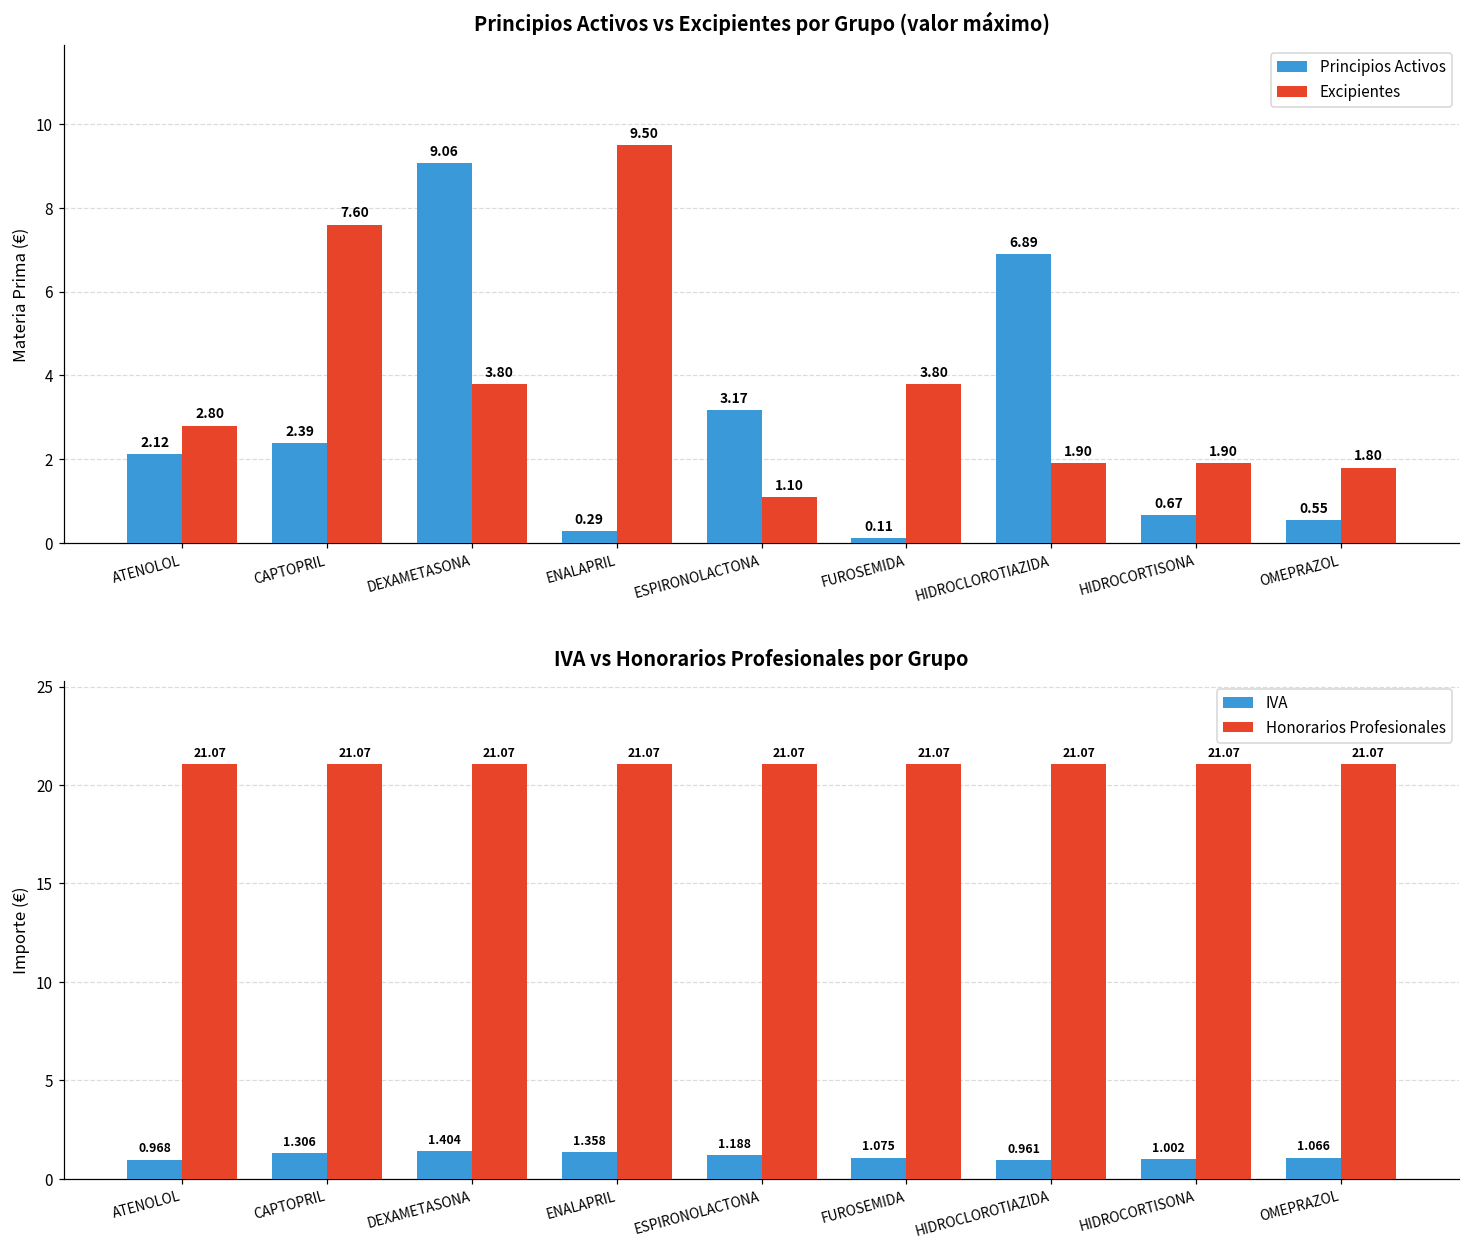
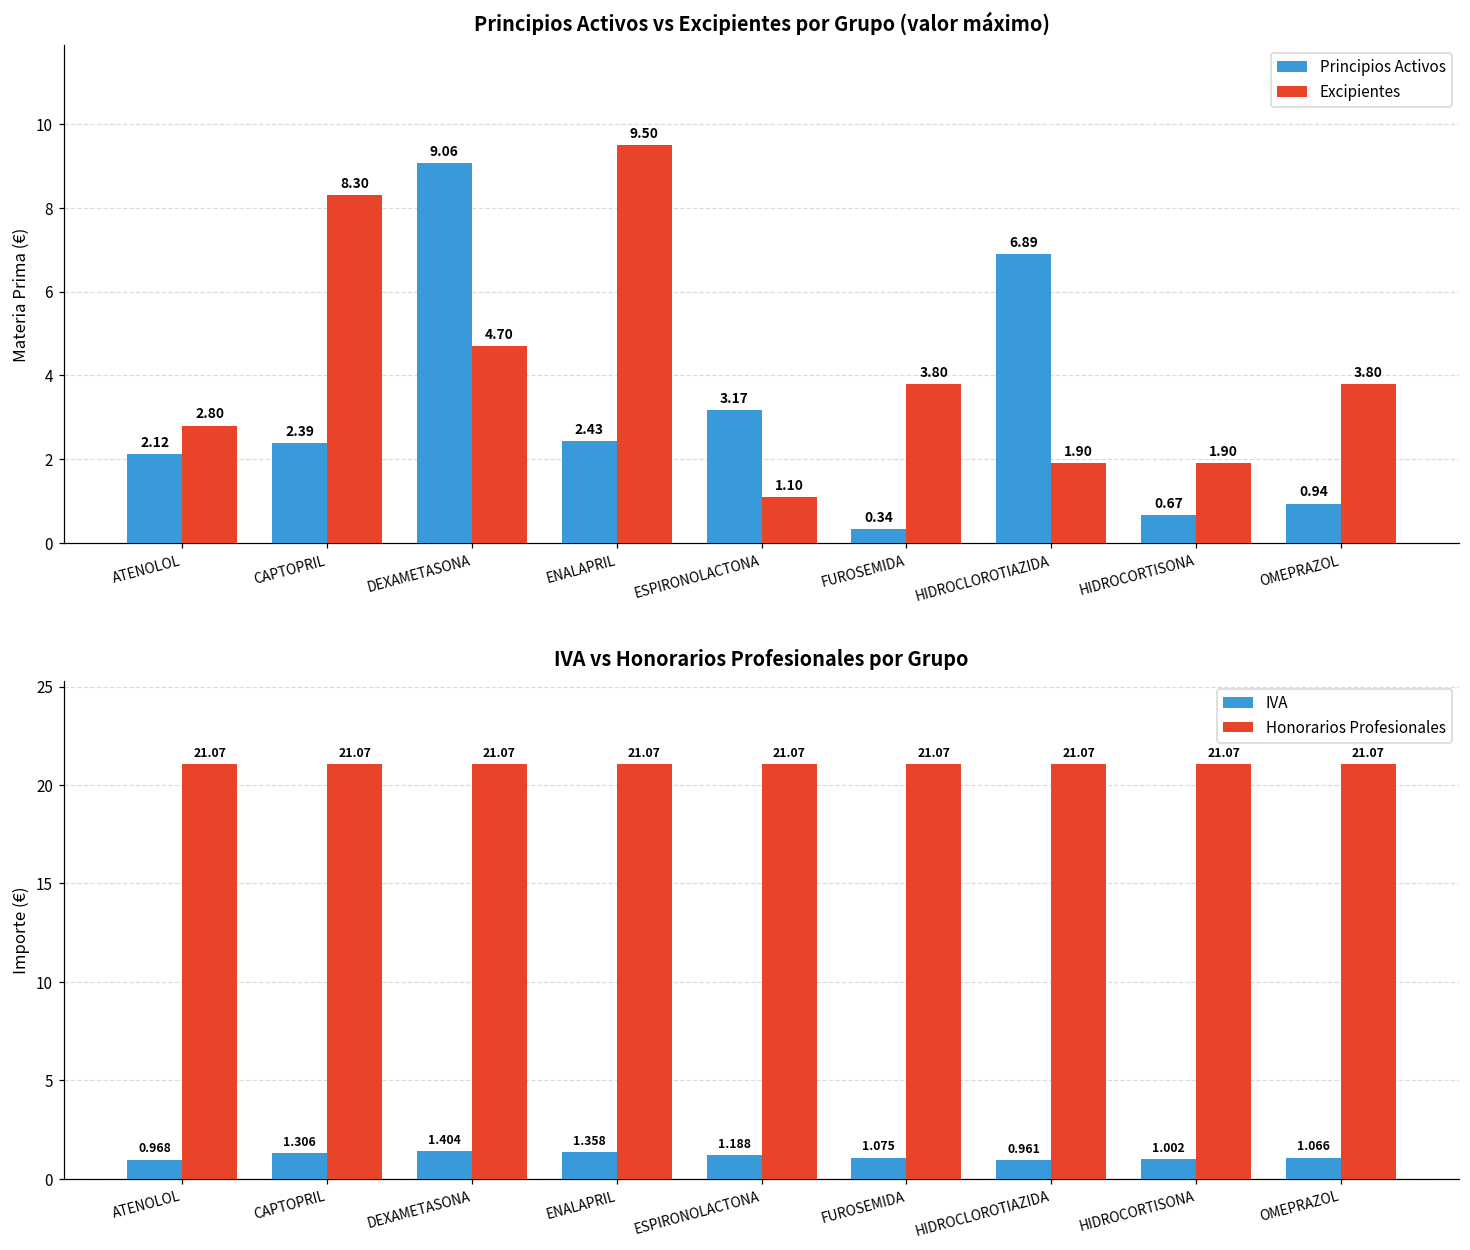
Principios Activos vs Excipientes por Grupo (valor máximo), Excipientes, CAPTOPRIL: 7.60 -> 8.30
Principios Activos vs Excipientes por Grupo (valor máximo), Excipientes, DEXAMETASONA: 3.80 -> 4.70
Principios Activos vs Excipientes por Grupo (valor máximo), Principios Activos, ENALAPRIL: 0.29 -> 2.43
Principios Activos vs Excipientes por Grupo (valor máximo), Principios Activos, FUROSEMIDA: 0.11 -> 0.34
Principios Activos vs Excipientes por Grupo (valor máximo), Principios Activos, OMEPRAZOL: 0.55 -> 0.94
Principios Activos vs Excipientes por Grupo (valor máximo), Excipientes, OMEPRAZOL: 1.80 -> 3.80
